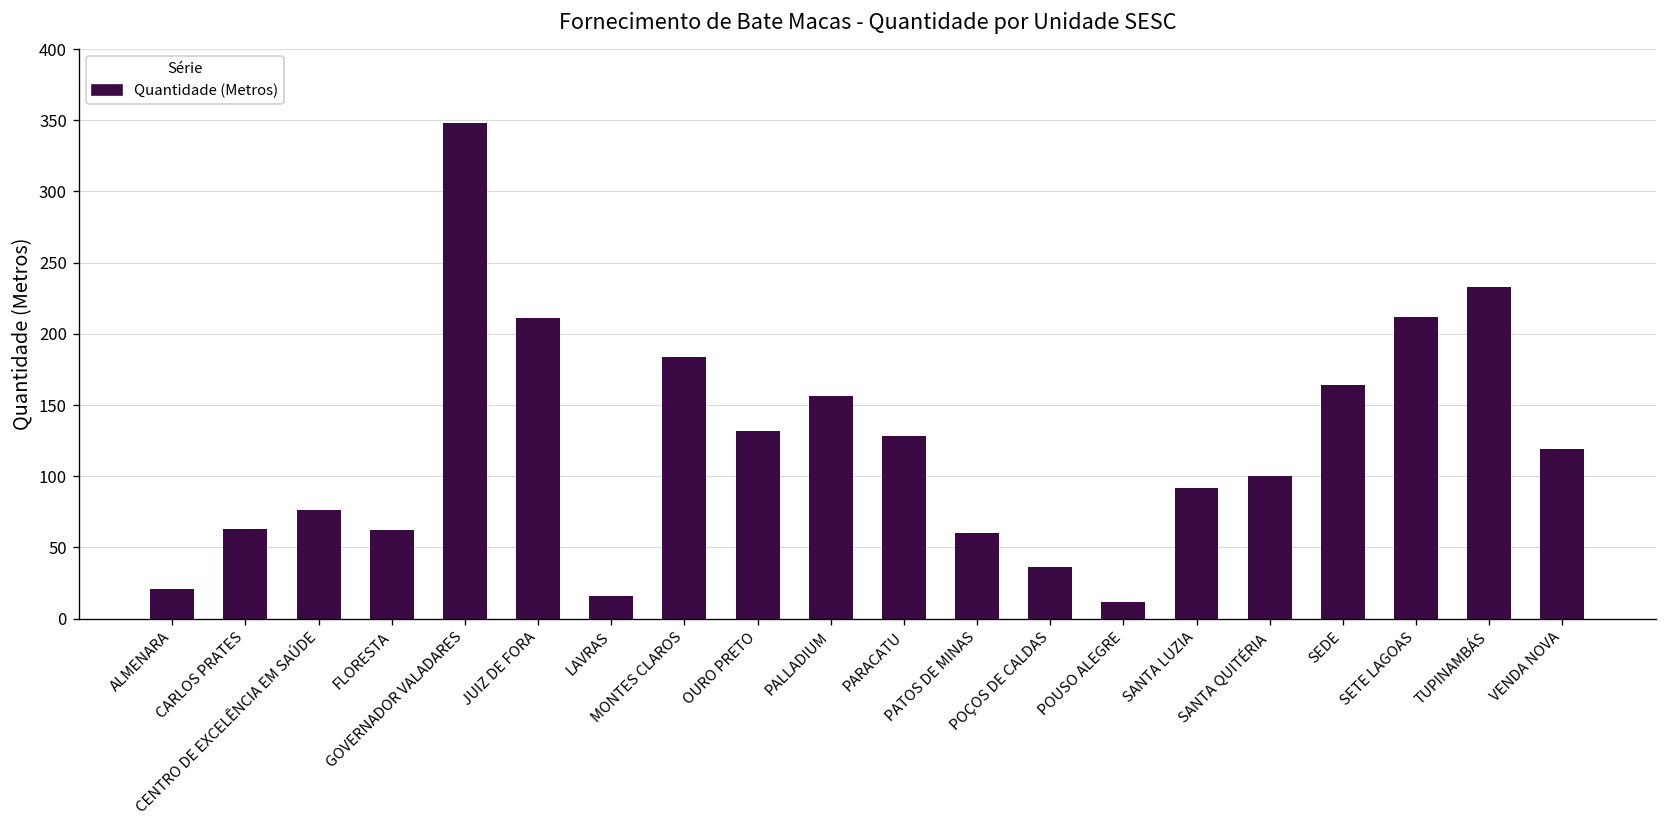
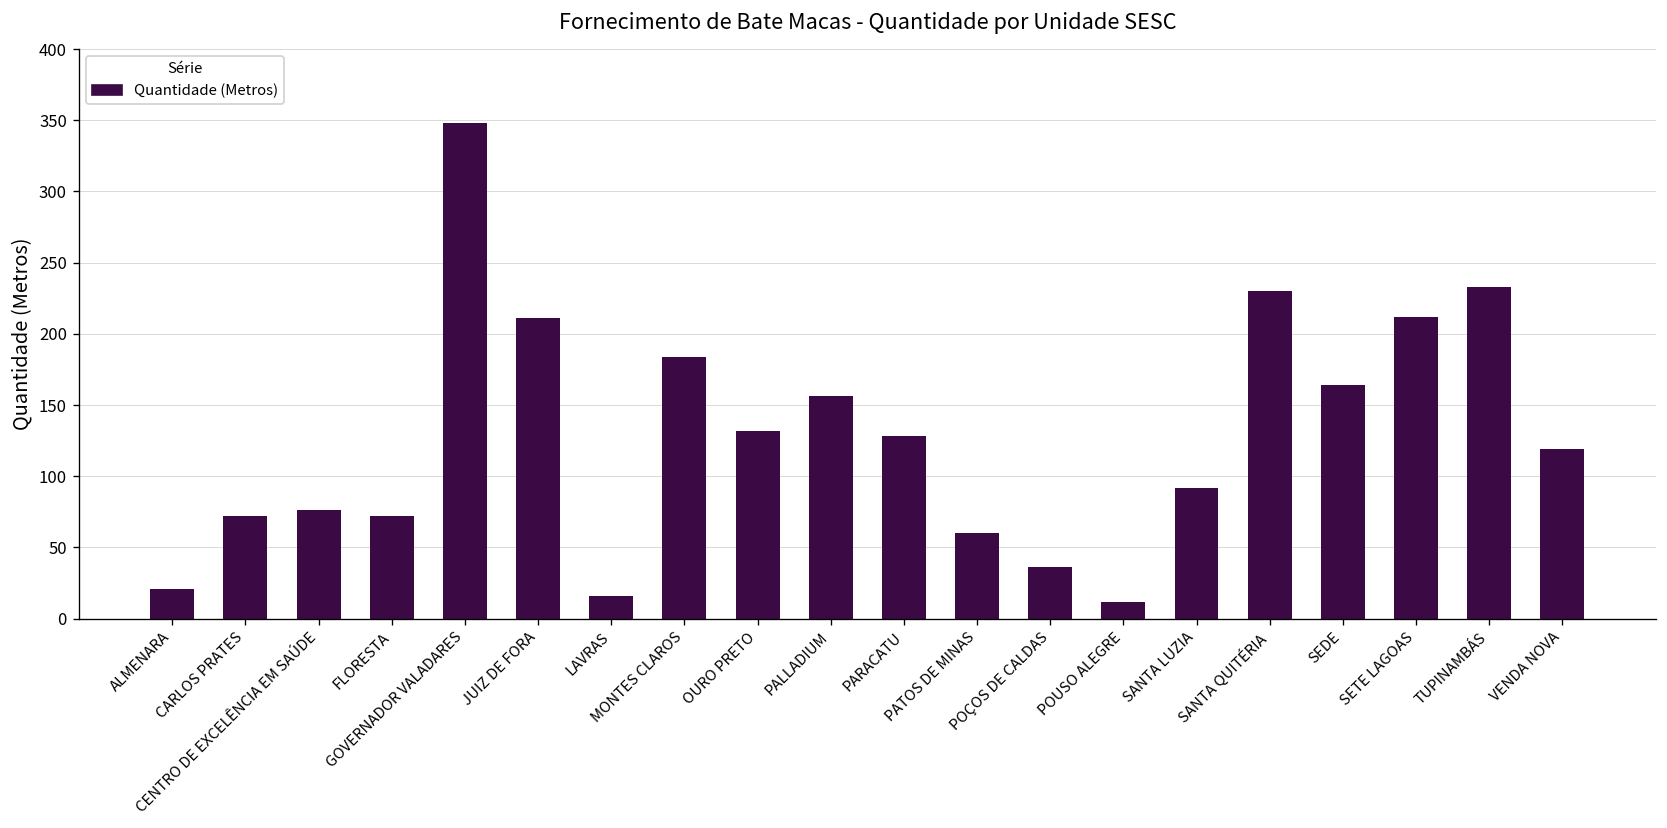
CARLOS PRATES: 63 -> 72
FLORESTA: 62 -> 72
SANTA QUITÉRIA: 100 -> 230
